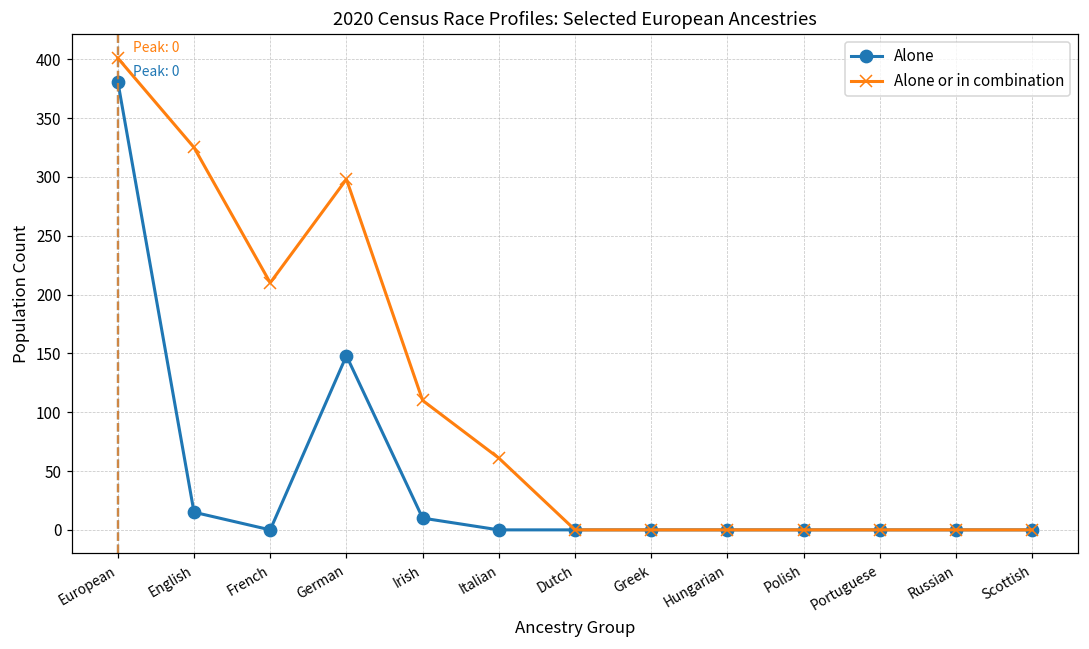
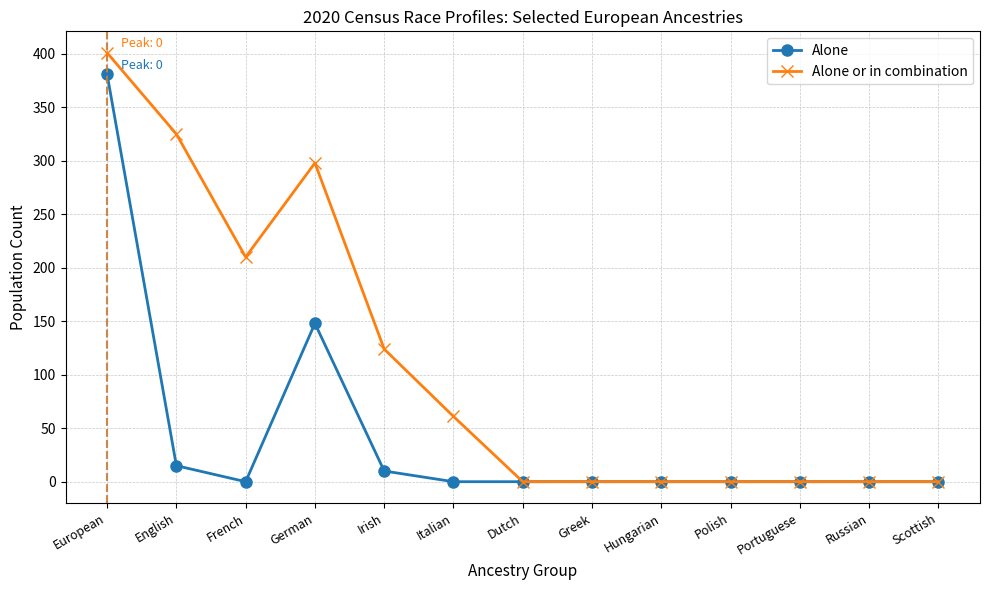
Alone or in combination, Irish: 110 -> 124
